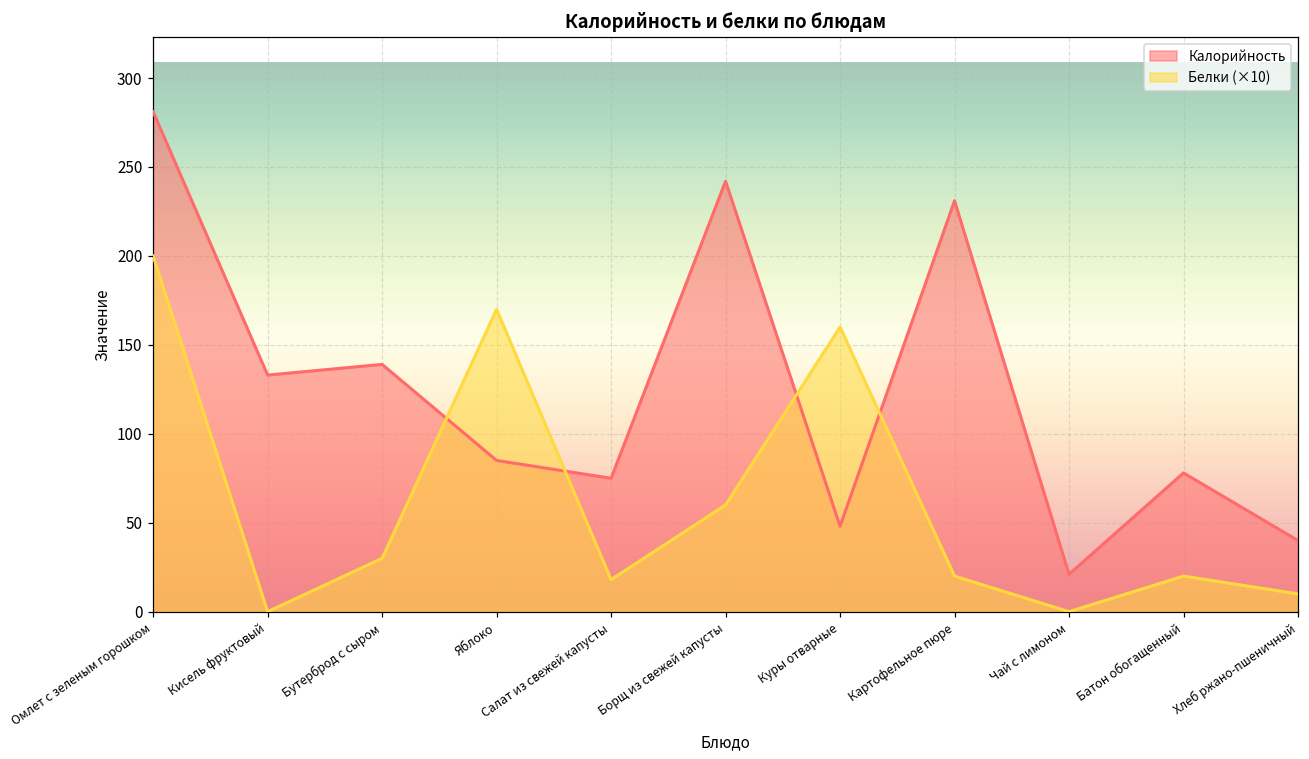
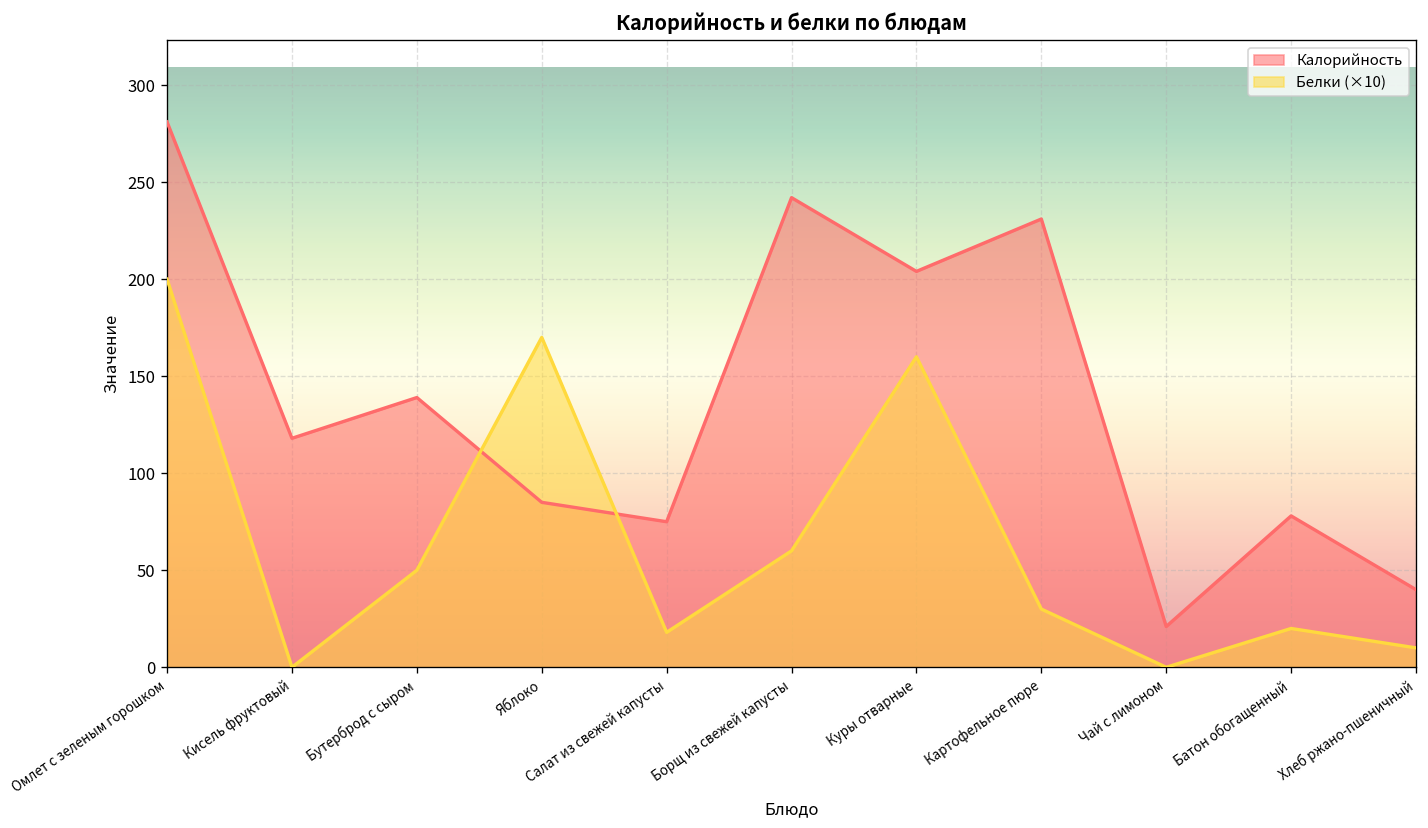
Калорийность, Кисель фруктовый: 133 -> 118
Белки (×10), Бутерброд с сыром: 30 -> 50
Калорийность, Куры отварные: 48 -> 204
Белки (×10), Картофельное пюре: 20 -> 30
